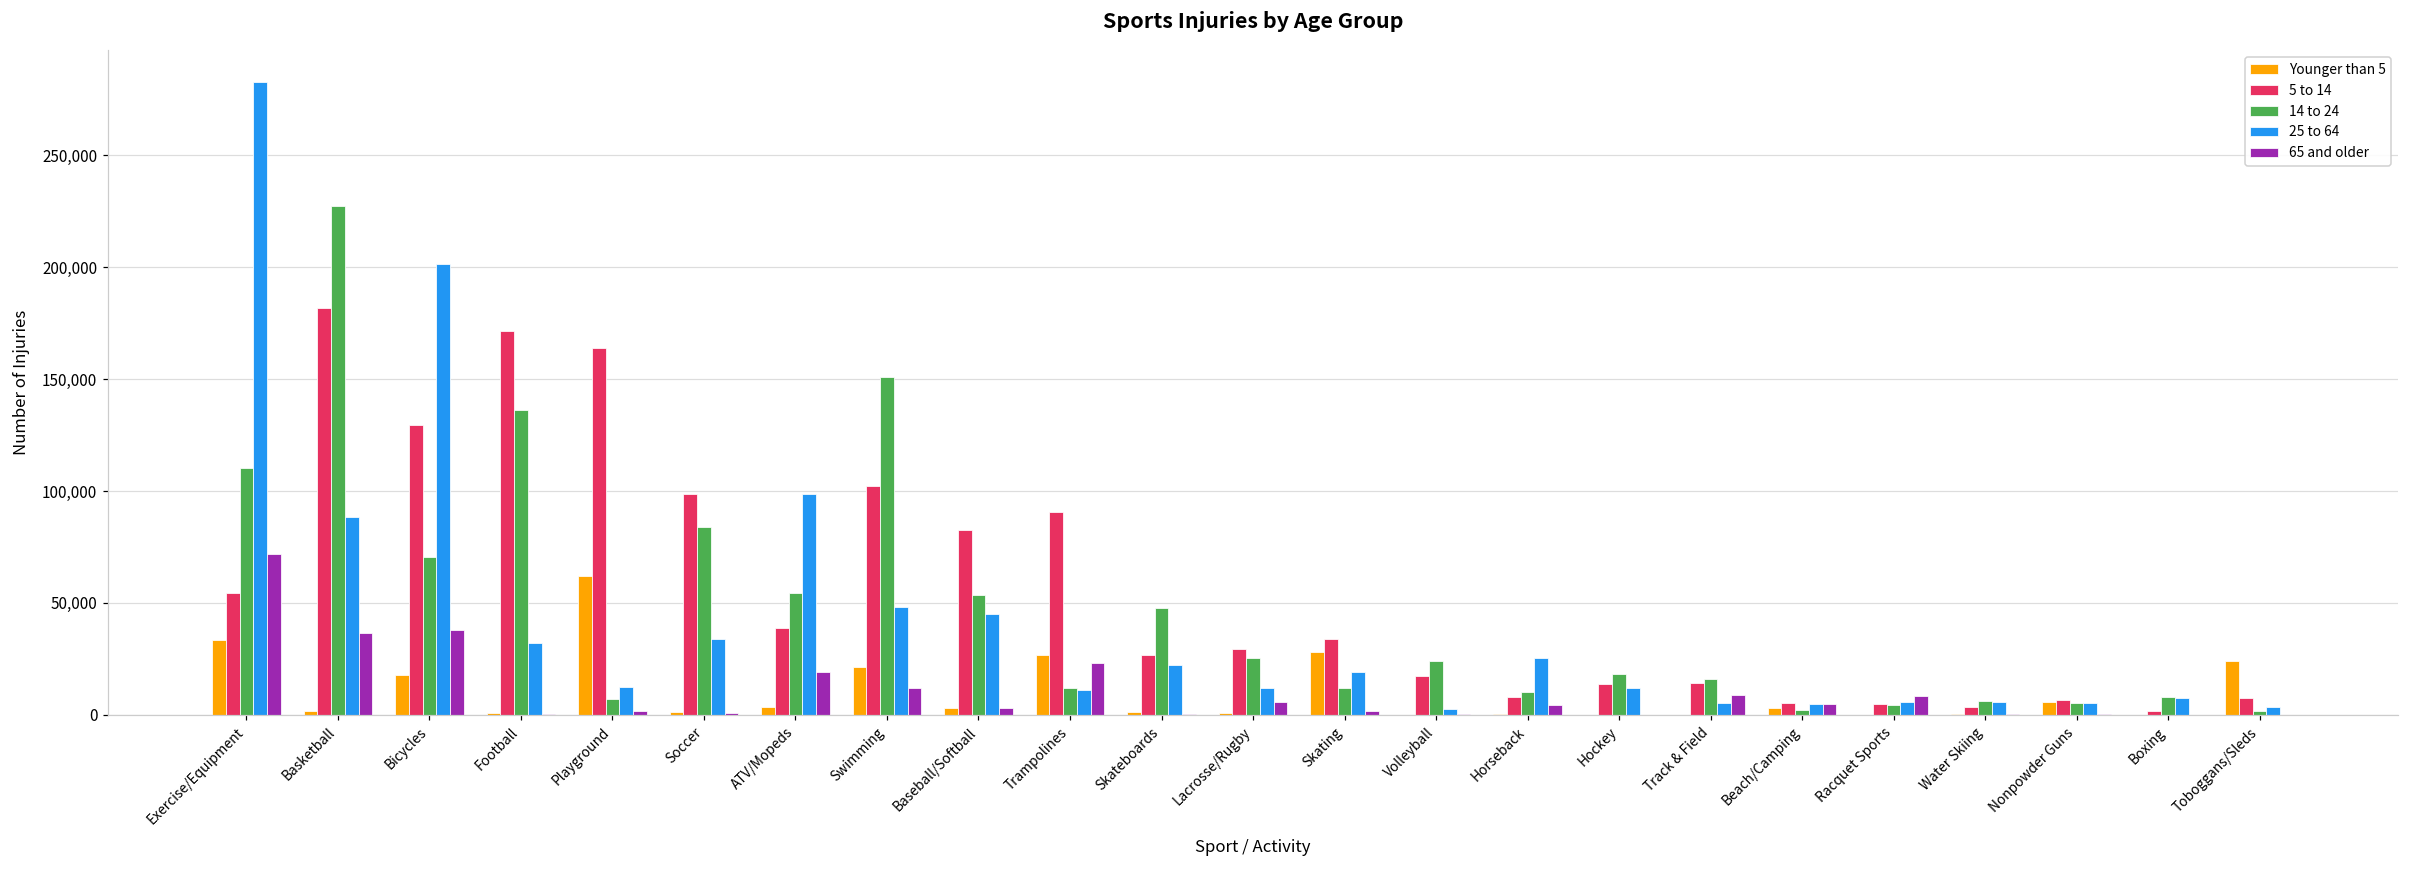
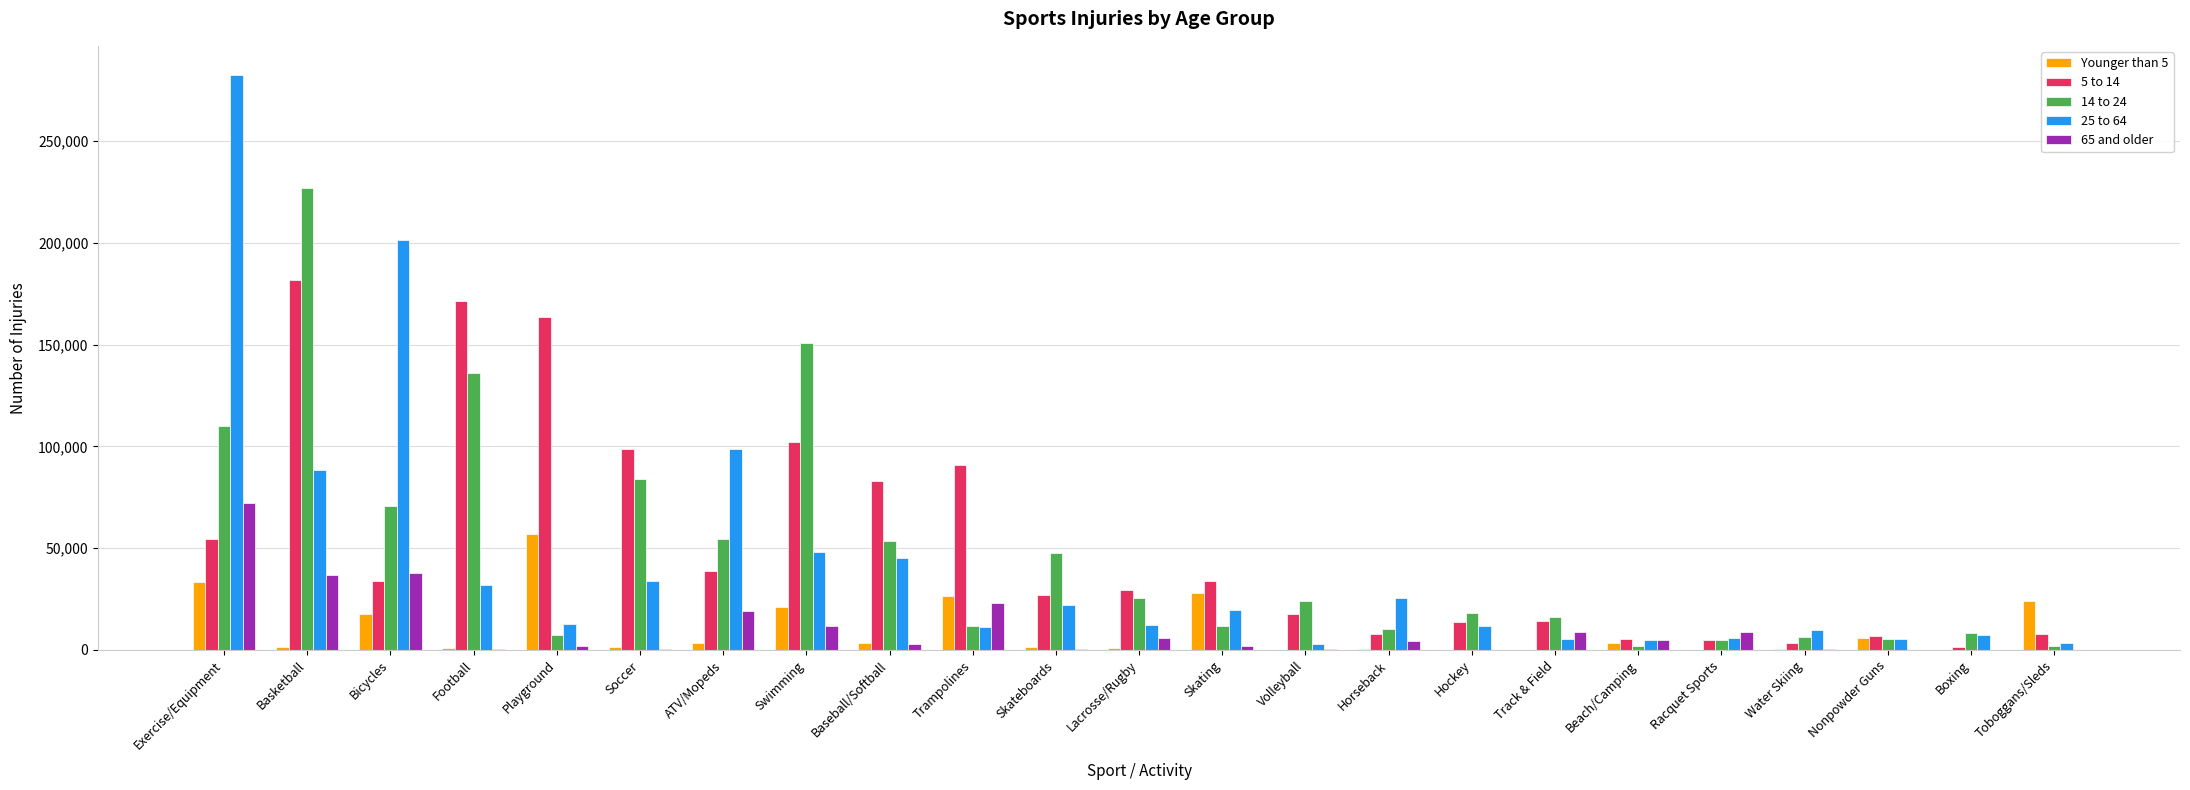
5 to 14, Bicycles: 130,000 -> 34,000
Younger than 5, Playground: 62,000 -> 57,000
25 to 64, Water Skiing: 6,000 -> 10,000
